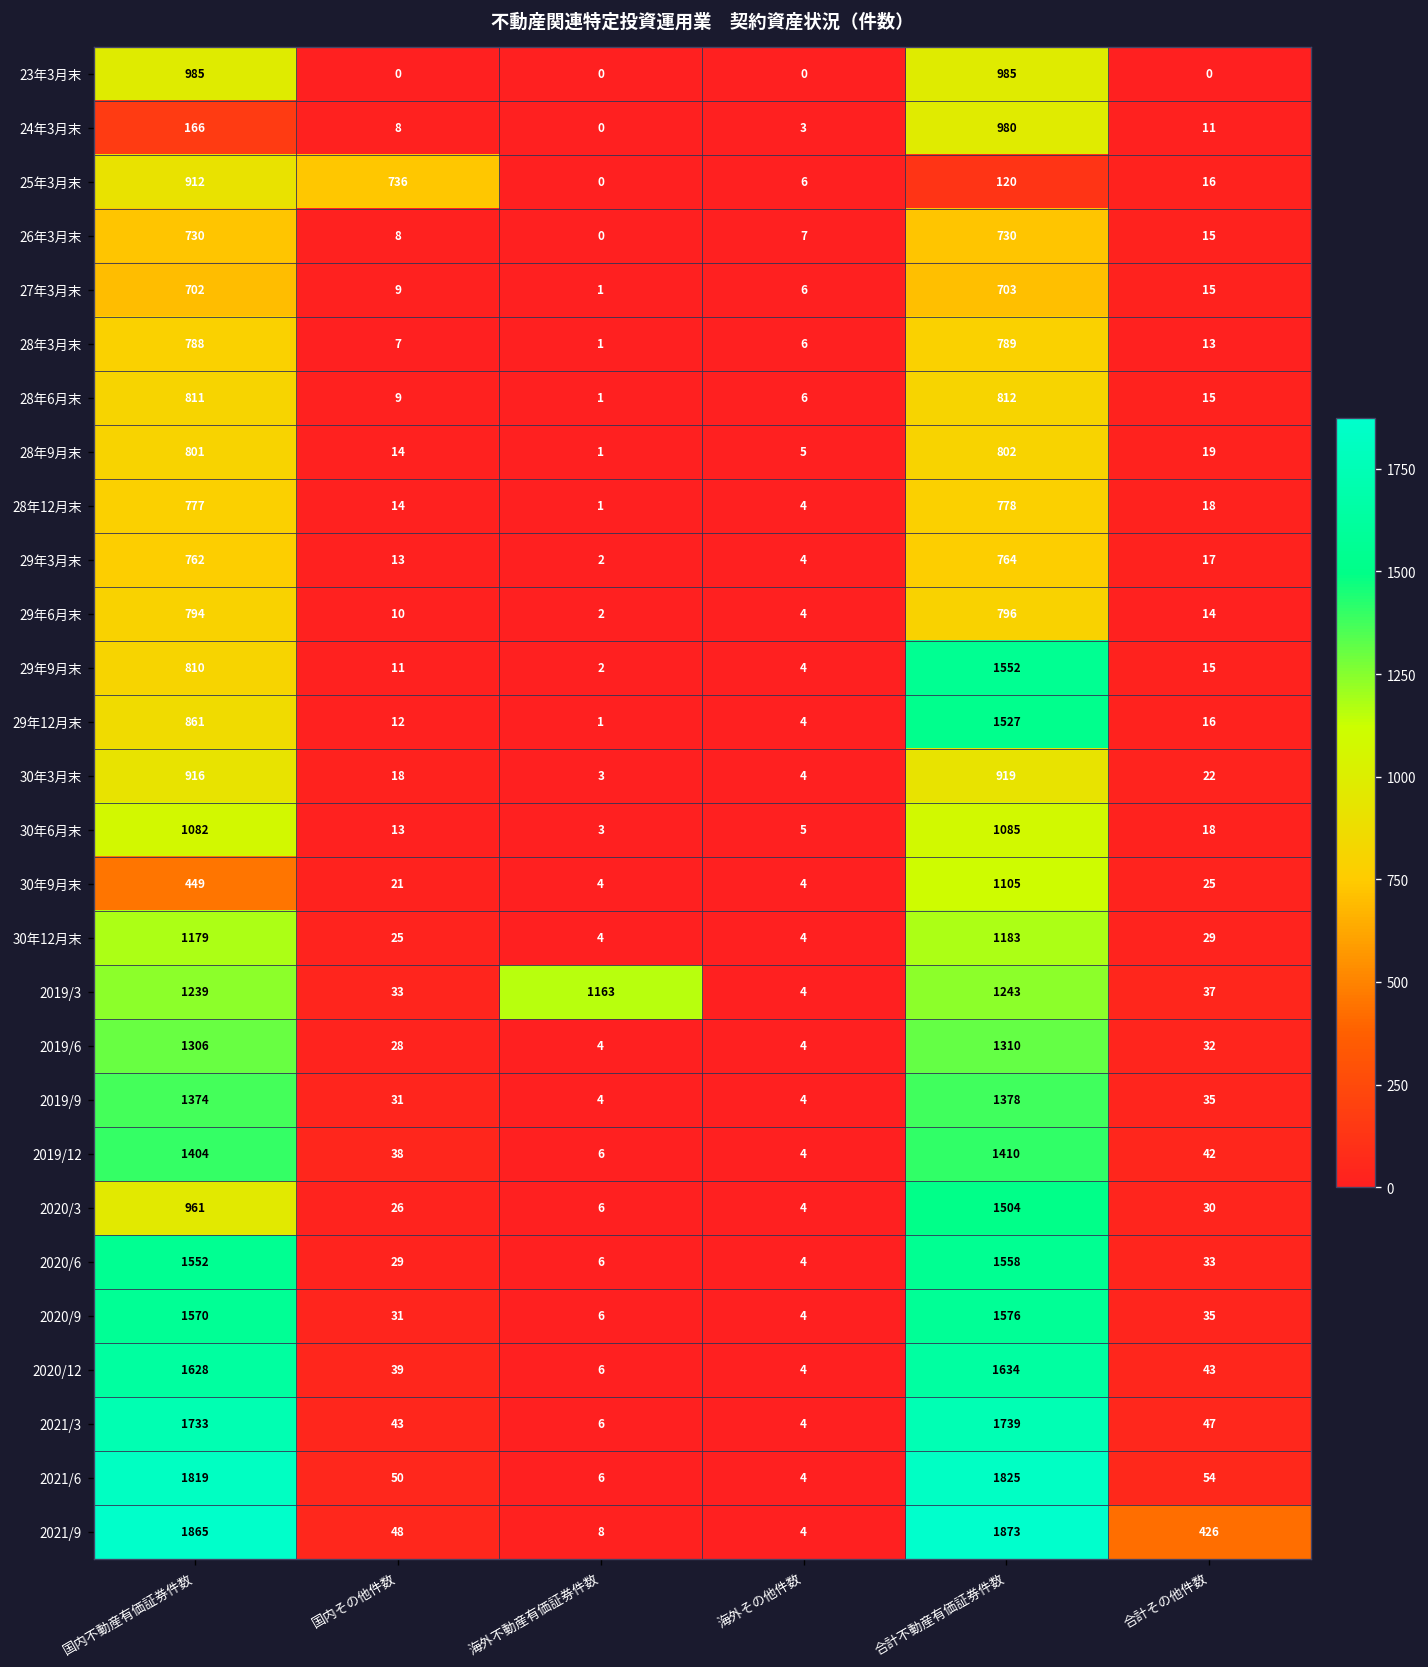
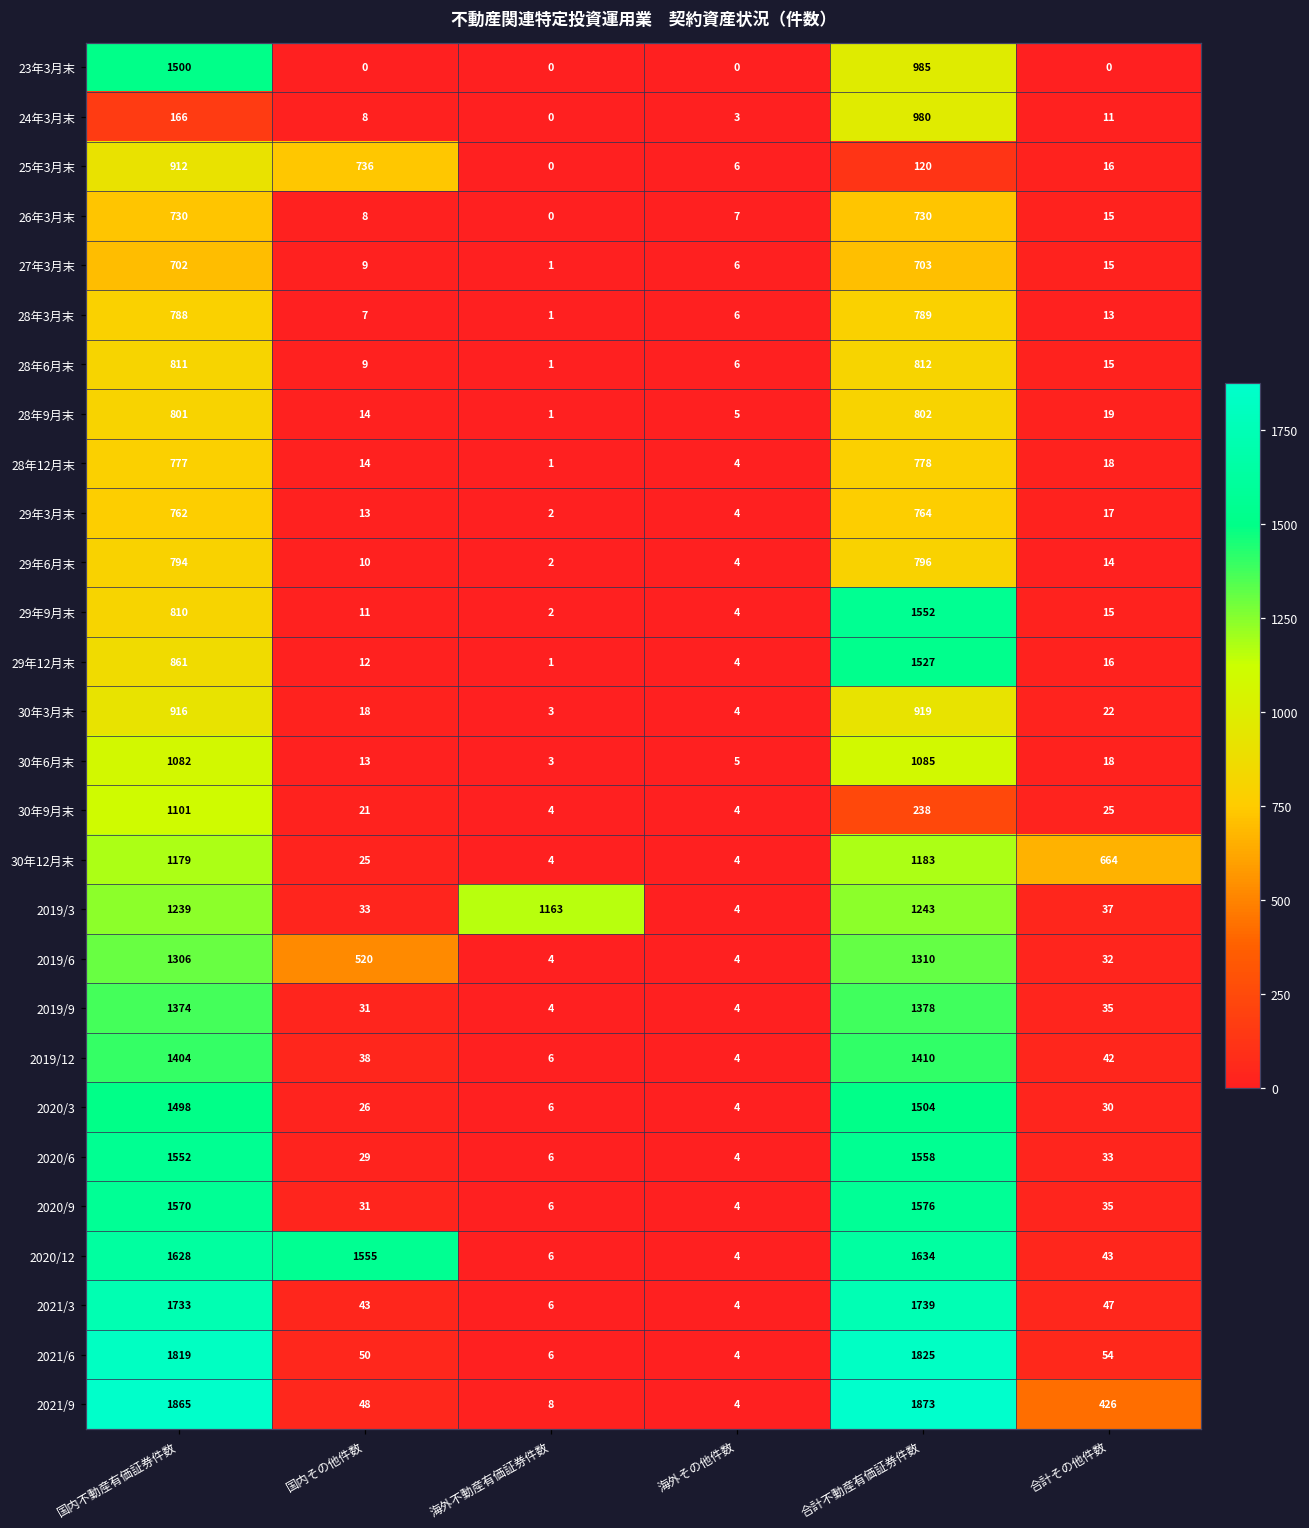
23年3月末, 国内不動産有価証券件数: 985 -> 1500
30年9月末, 国内不動産有価証券件数: 449 -> 1101
30年9月末, 合計不動産有価証券件数: 1105 -> 238
30年12月末, 合計その他件数: 29 -> 664
2019/6, 国内その他件数: 28 -> 520
2020/3, 国内不動産有価証券件数: 961 -> 1498
2020/12, 国内その他件数: 39 -> 1555
